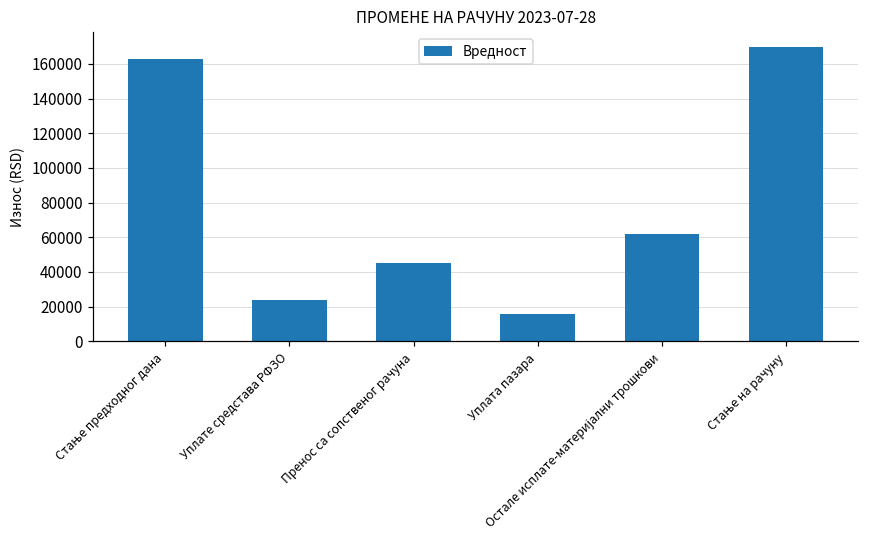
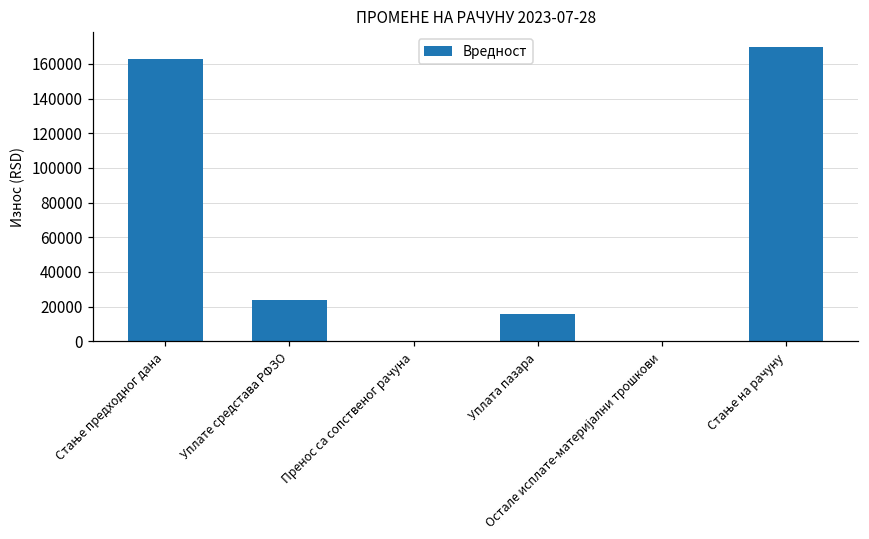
Пренос са сопственог рачуна: 45000 -> 0
Остале исплате-материјални трошкови: 62000 -> 0
